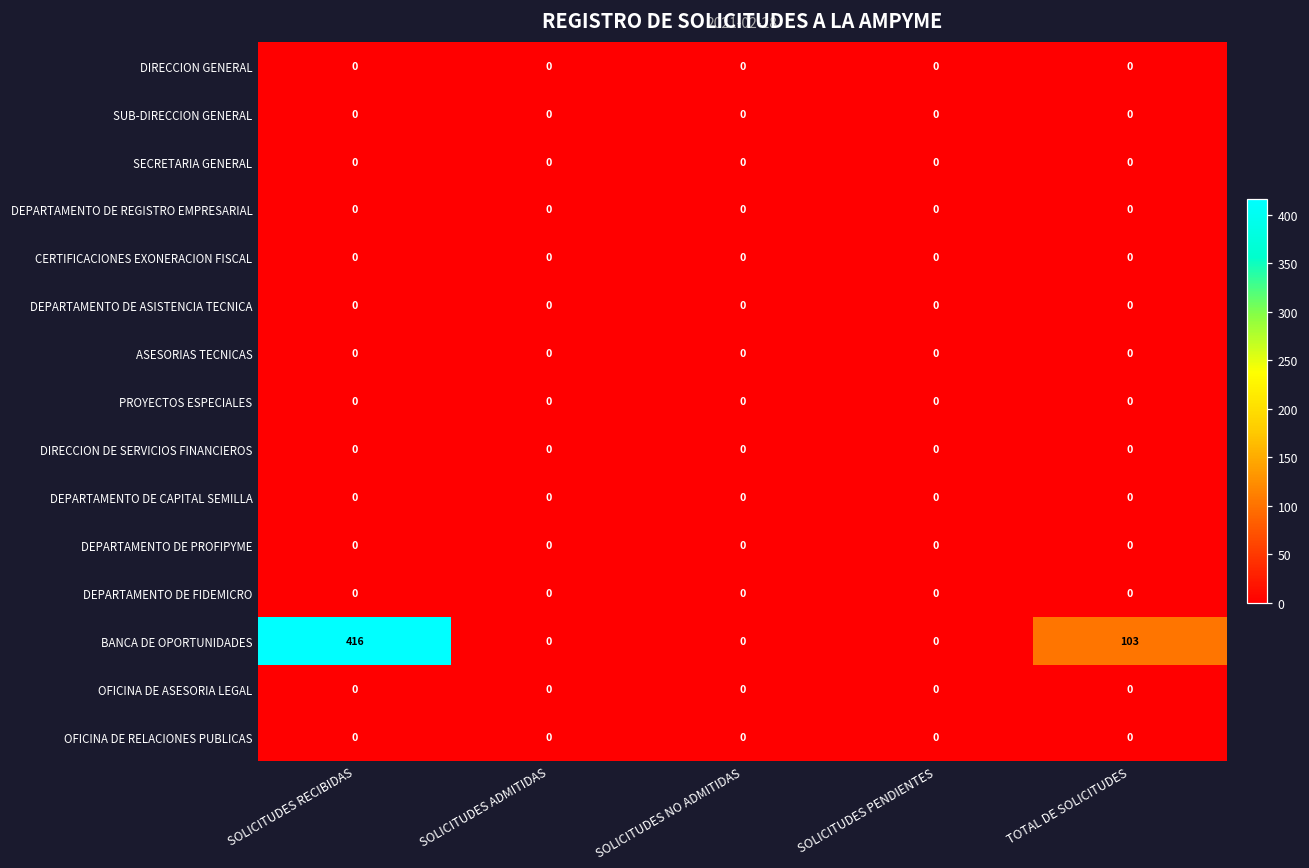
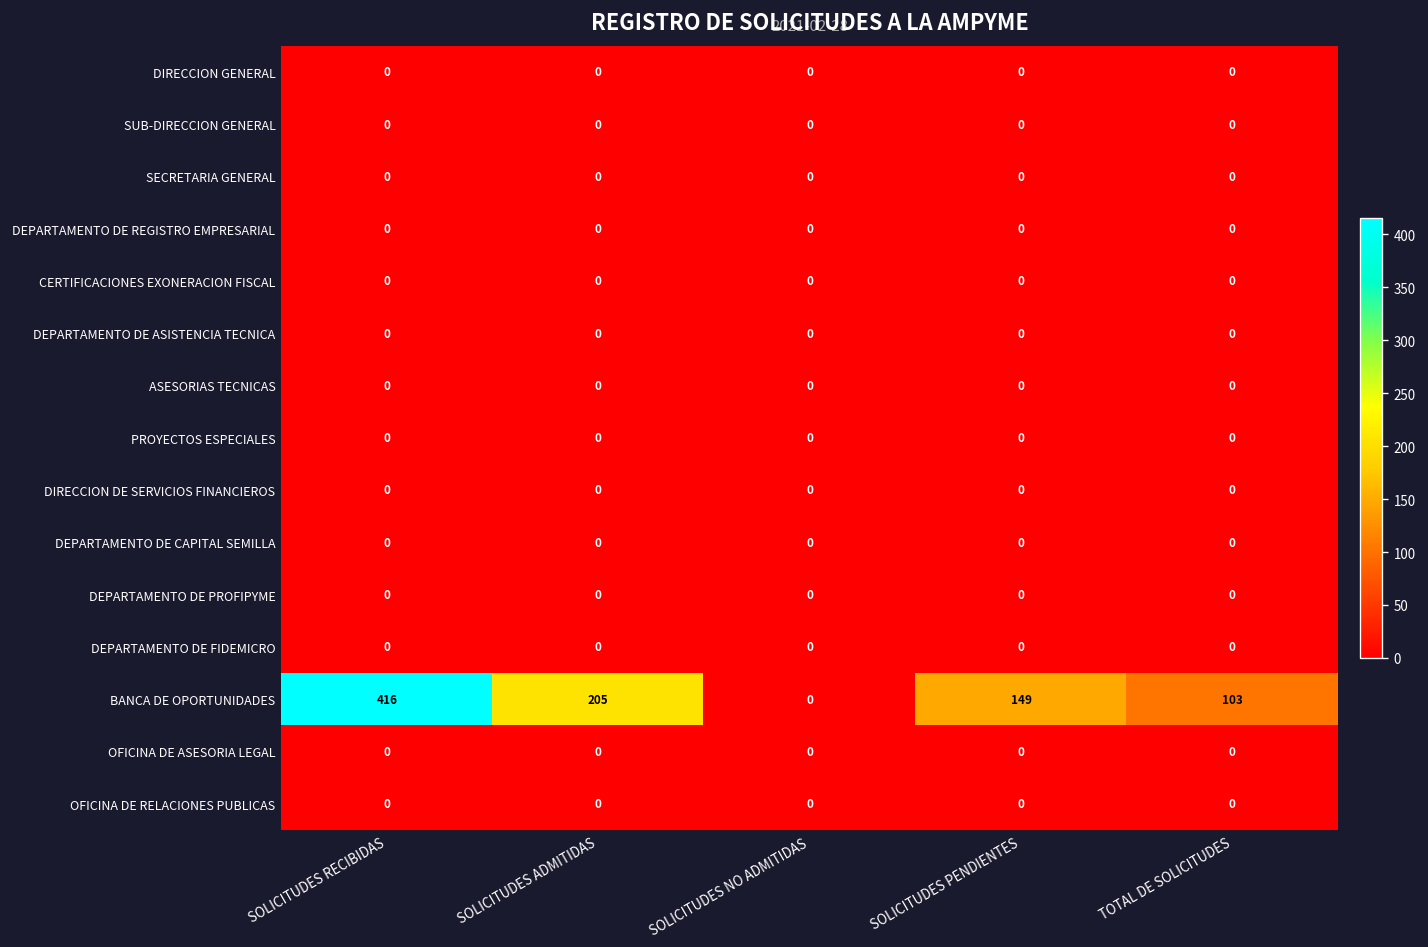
BANCA DE OPORTUNIDADES, SOLICITUDES ADMITIDAS: 0 -> 205
BANCA DE OPORTUNIDADES, SOLICITUDES PENDIENTES: 0 -> 149
